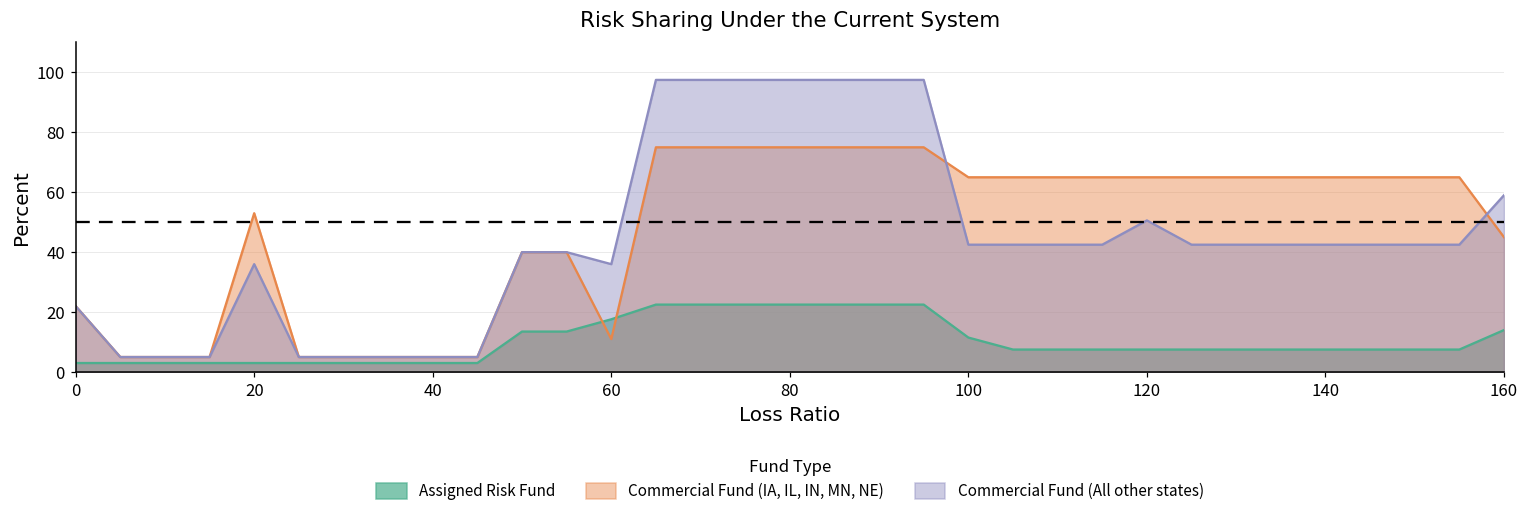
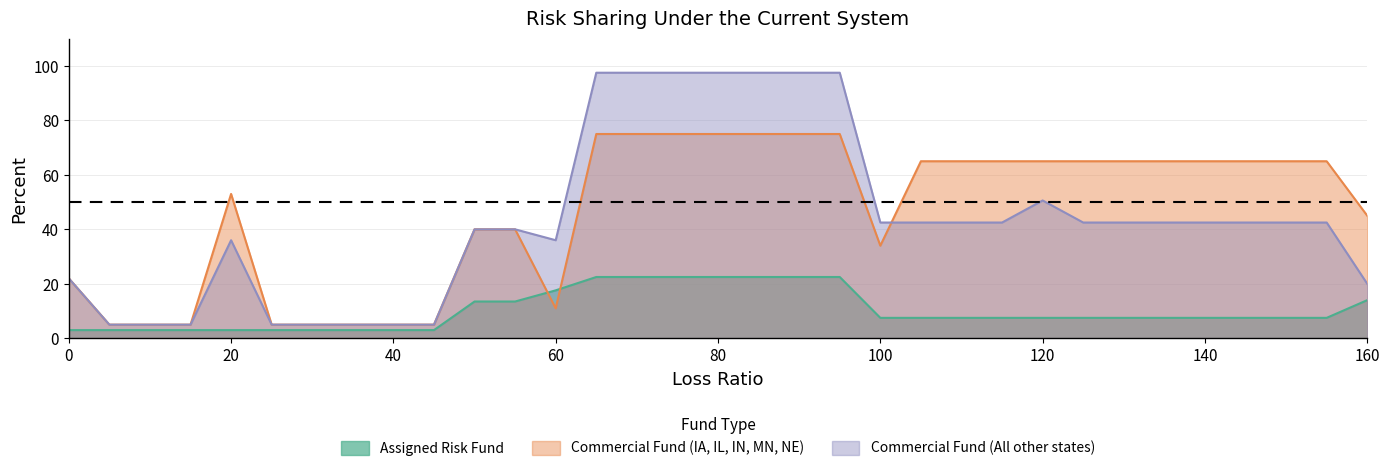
Assigned Risk Fund, 100: 12 -> 8
Commercial Fund (IA, IL, IN, MN, NE), 100: 65 -> 34
Commercial Fund (All other states), 160: 59 -> 20
